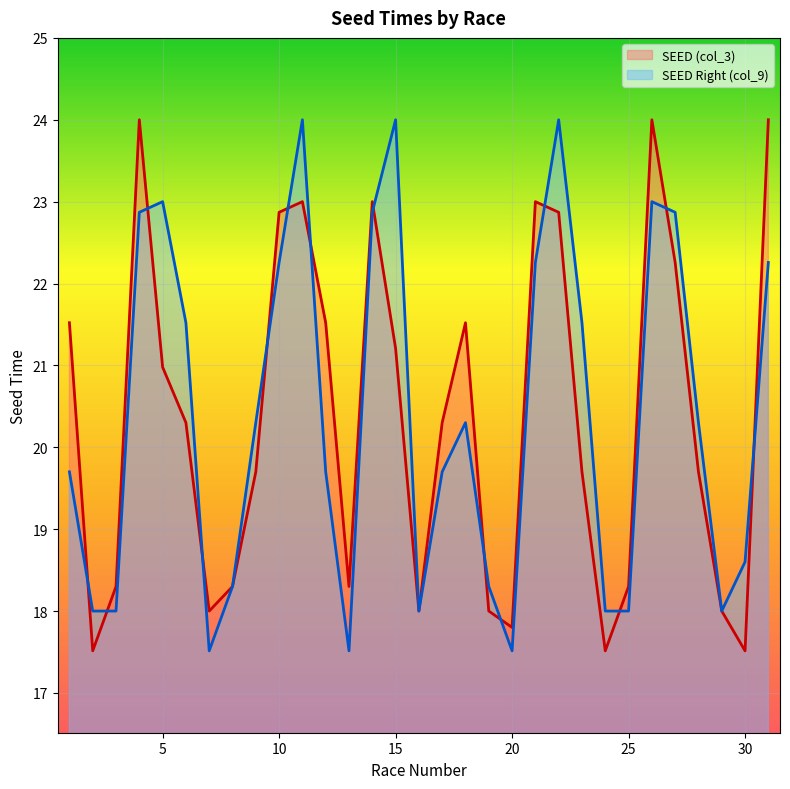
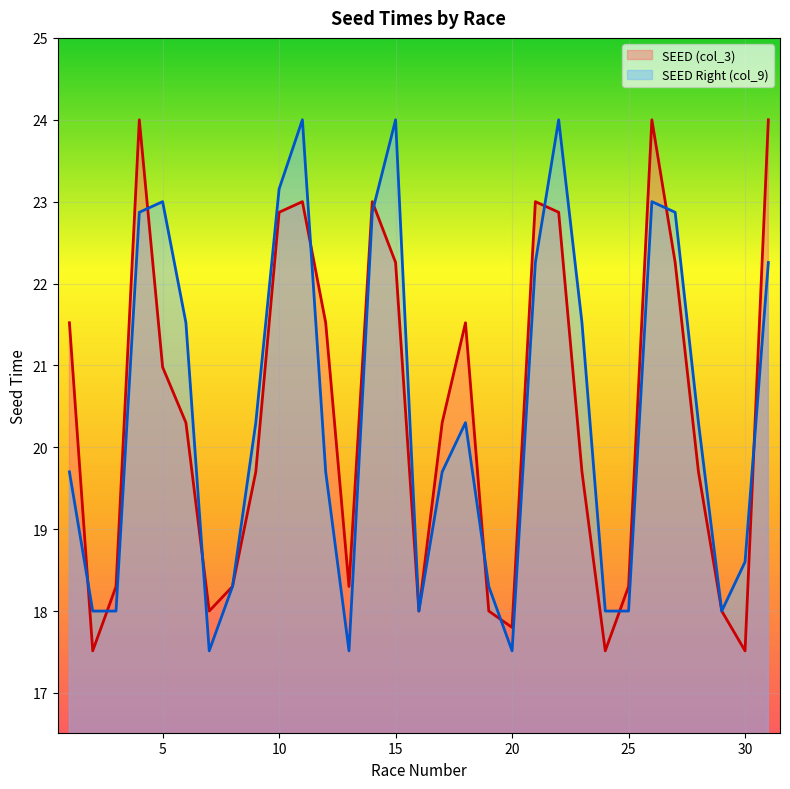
SEED Right (col_9), 10: 22.3 -> 23.2
SEED (col_3), 15: 21.2 -> 22.3
